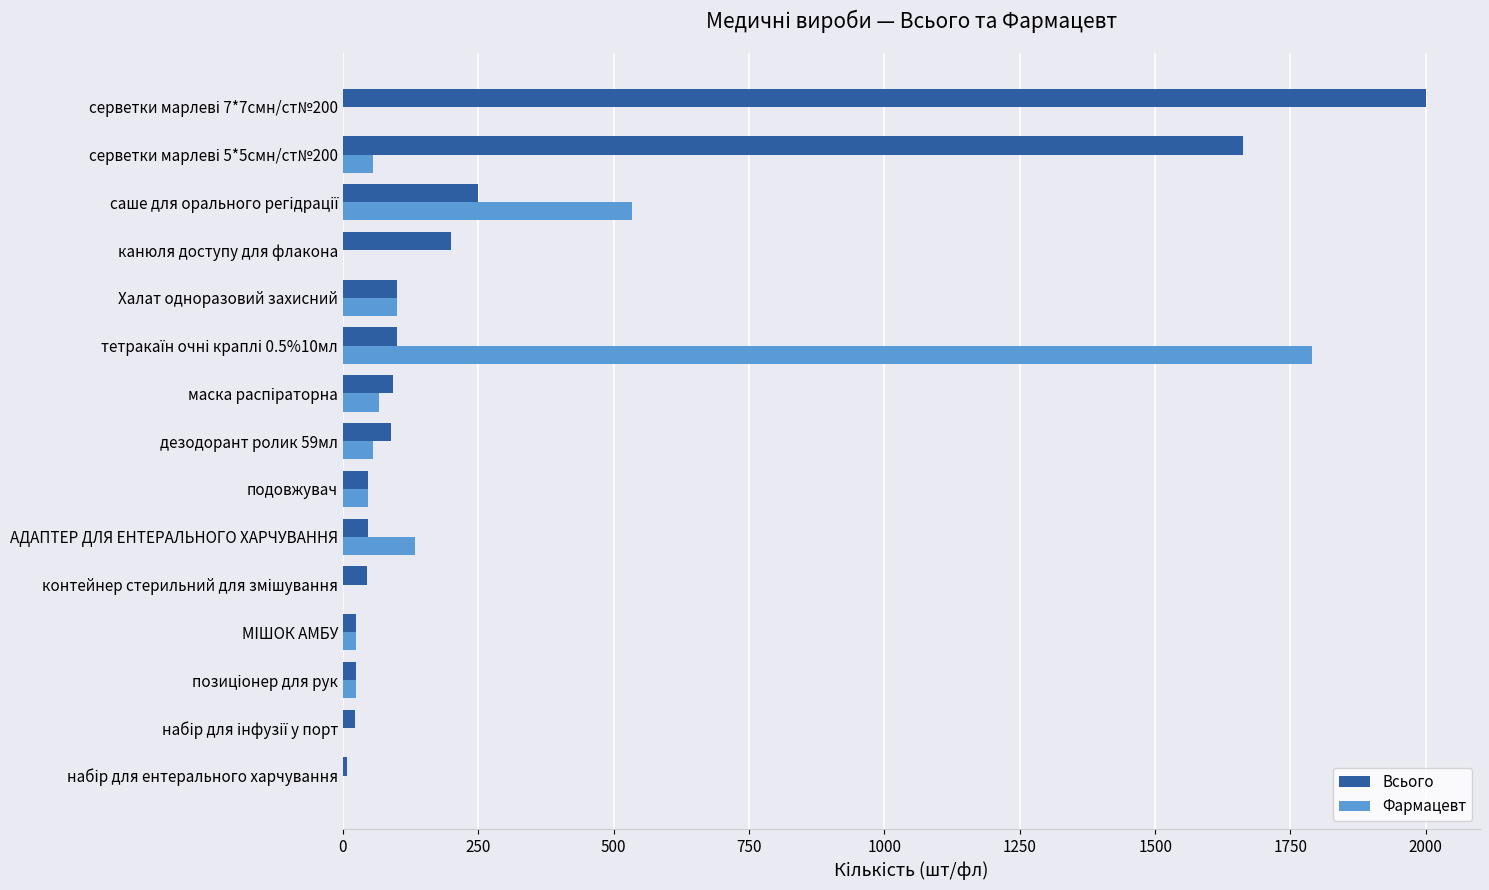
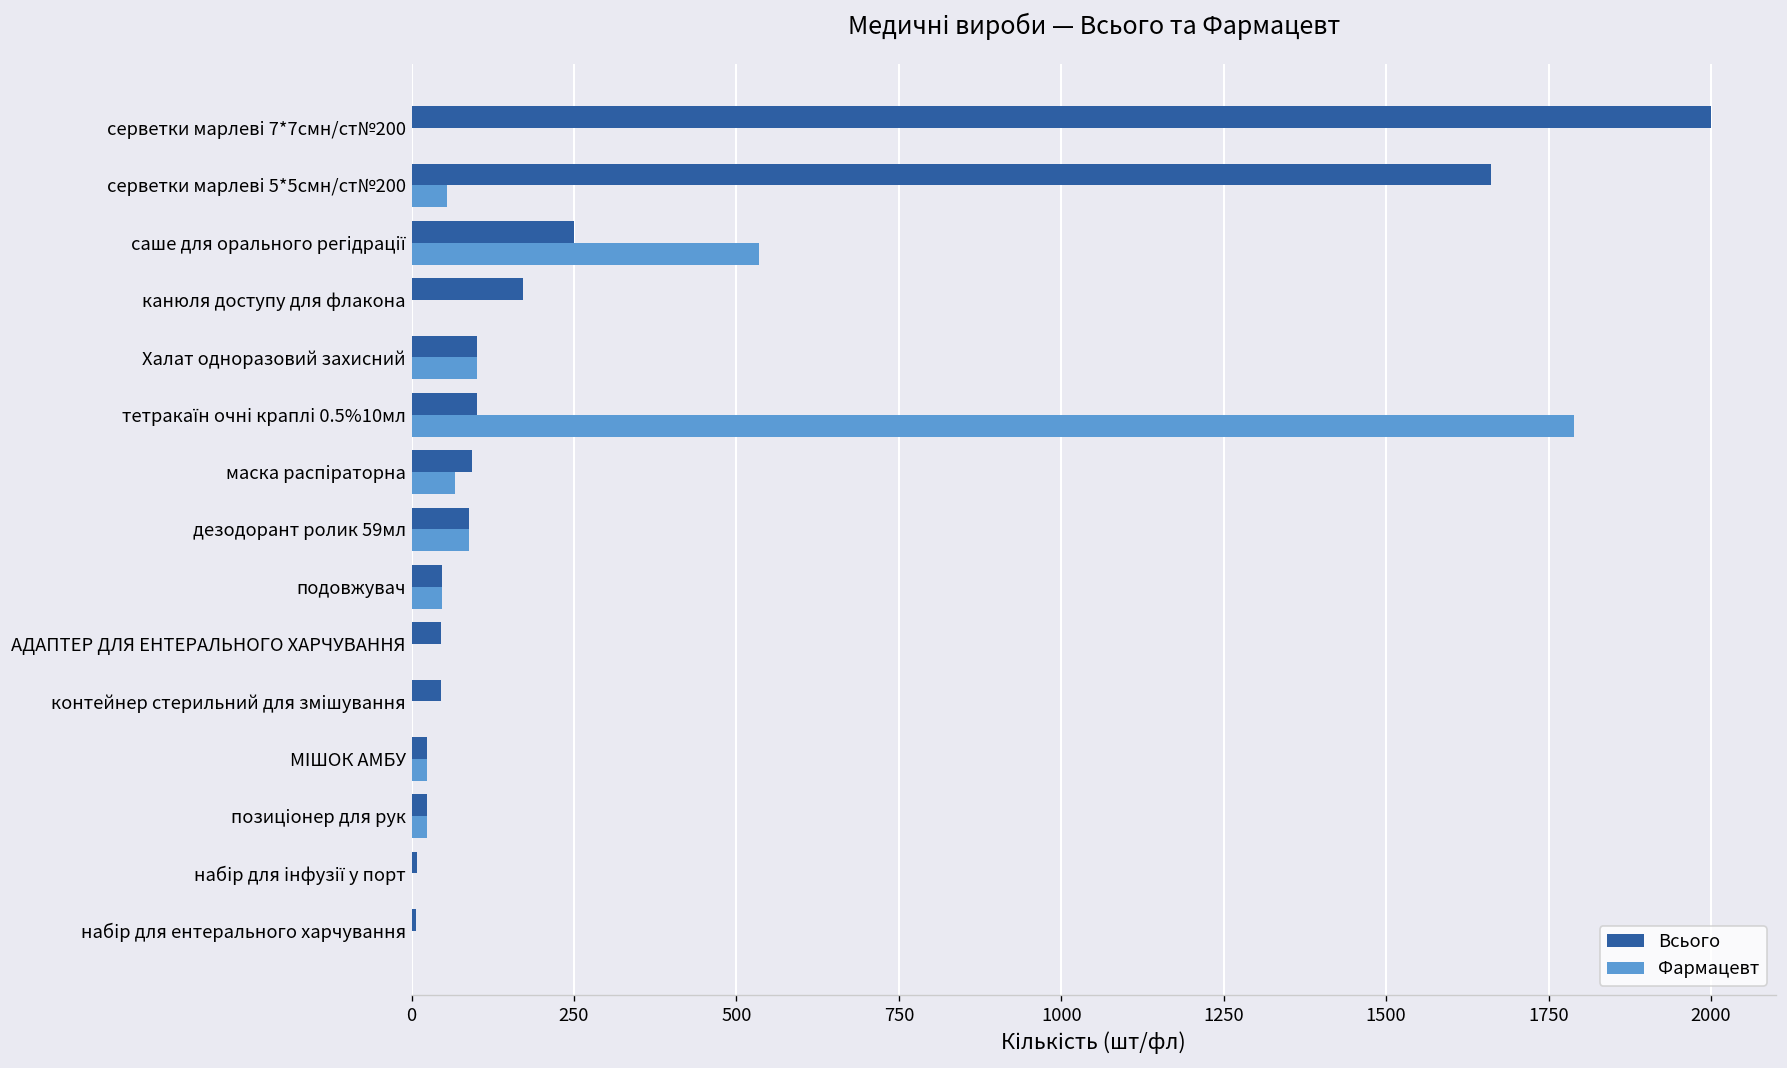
Всього, канюля доступу для флакона: 200 -> 170
Фармацевт, дезодорант ролик 59мл: 60 -> 90
Фармацевт, АДАПТЕР ДЛЯ ЕНТЕРАЛЬНОГО ХАРЧУВАННЯ: 130 -> 0
Всього, набір для інфузії у порт: 20 -> 10
